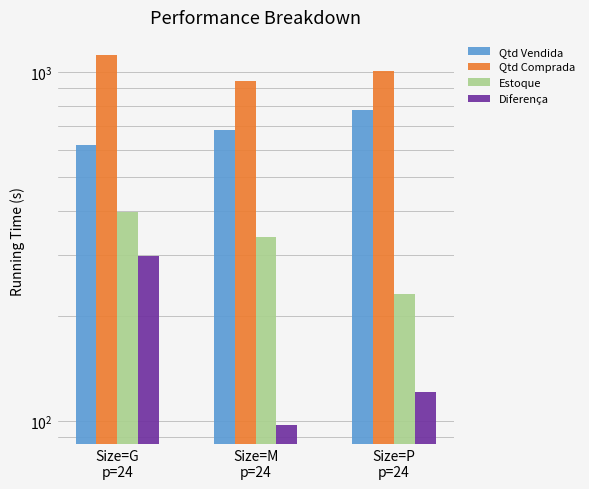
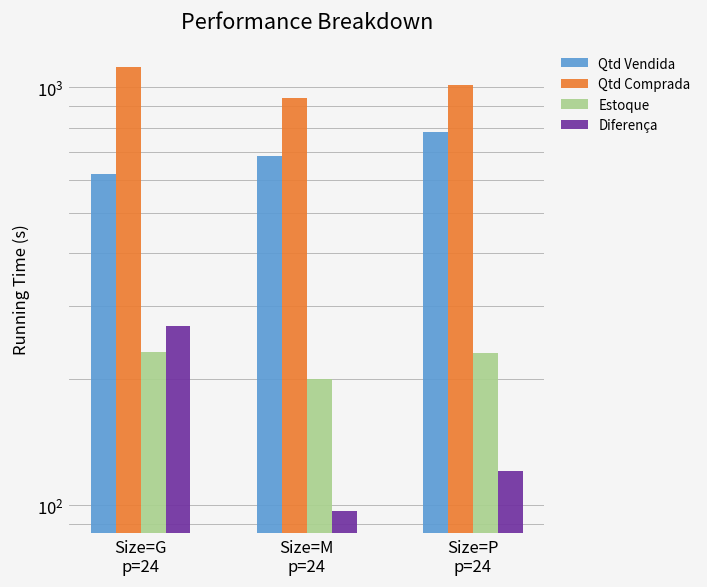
Estoque, Size=G p=24: 400 -> 230
Diferença, Size=G p=24: 300 -> 270
Estoque, Size=M p=24: 340 -> 200
